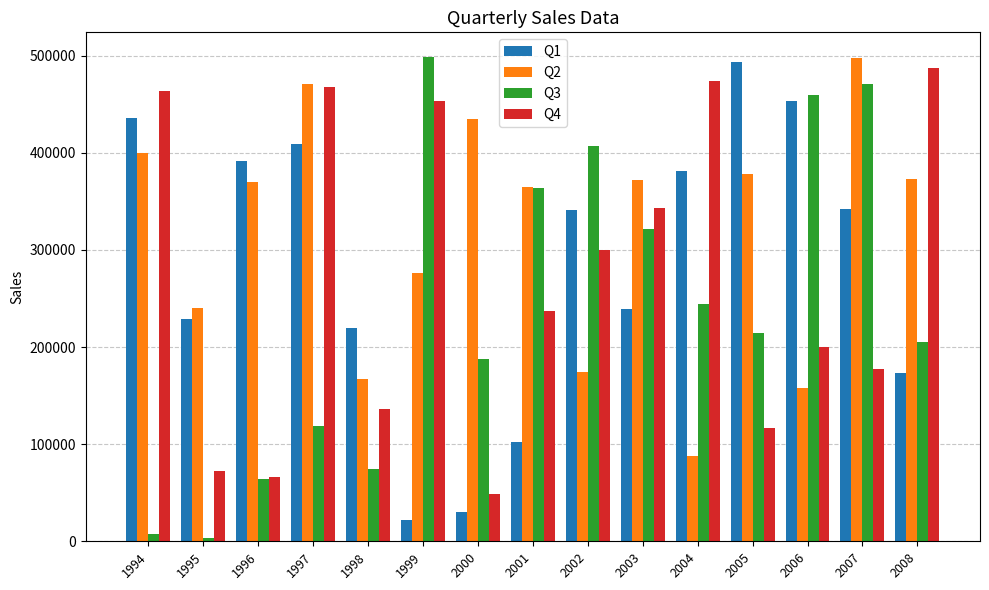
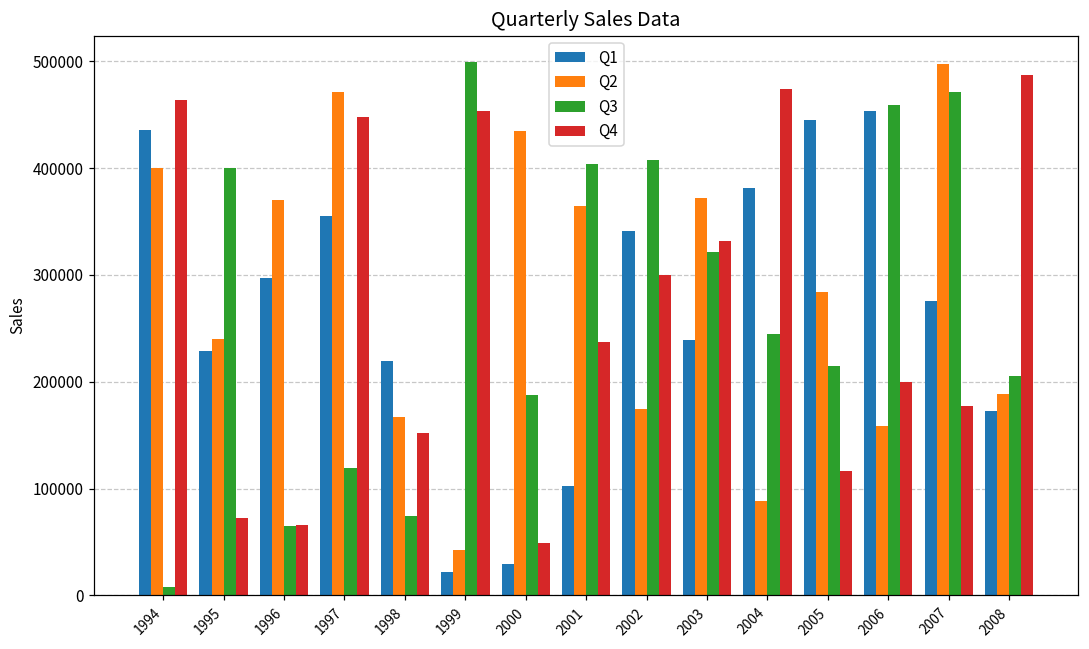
Q3, 1995: 0 -> 400000
Q1, 1996: 390000 -> 300000
Q1, 1997: 410000 -> 360000
Q4, 1997: 470000 -> 450000
Q4, 1998: 140000 -> 150000
Q2, 1999: 280000 -> 40000
Q3, 2001: 360000 -> 400000
Q4, 2003: 340000 -> 330000
Q1, 2005: 490000 -> 450000
Q2, 2005: 380000 -> 280000
Q1, 2007: 340000 -> 280000
Q2, 2008: 370000 -> 190000
